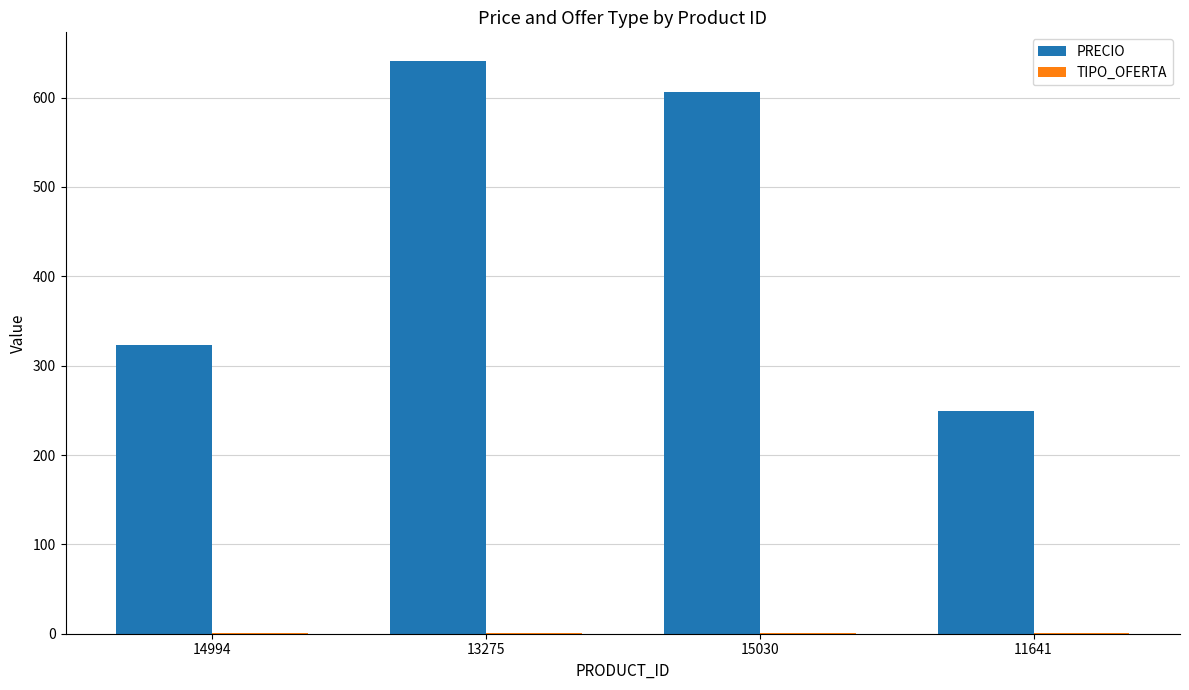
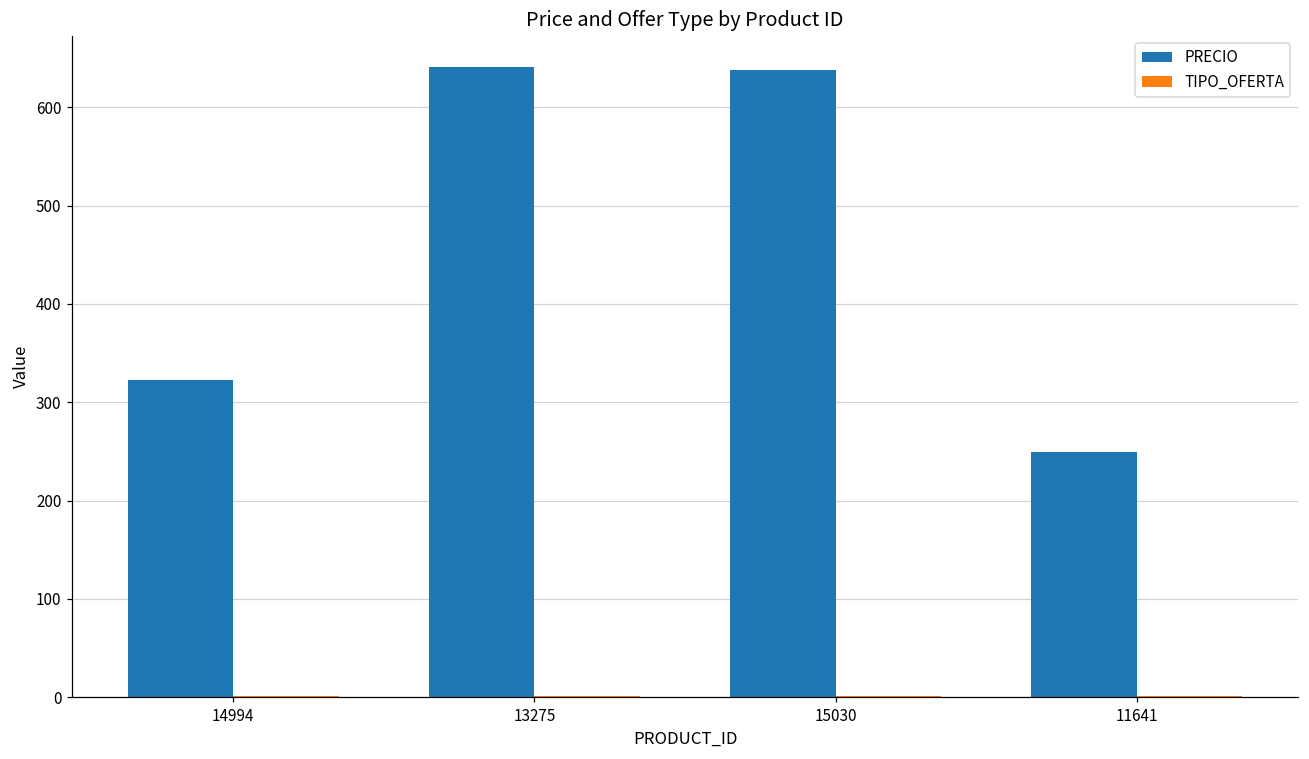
PRECIO, 15030: 610 -> 640
